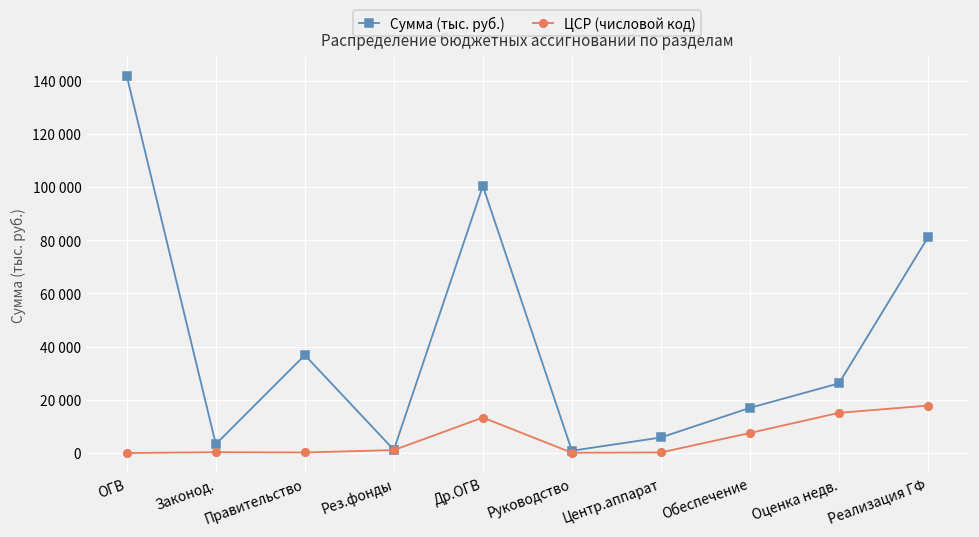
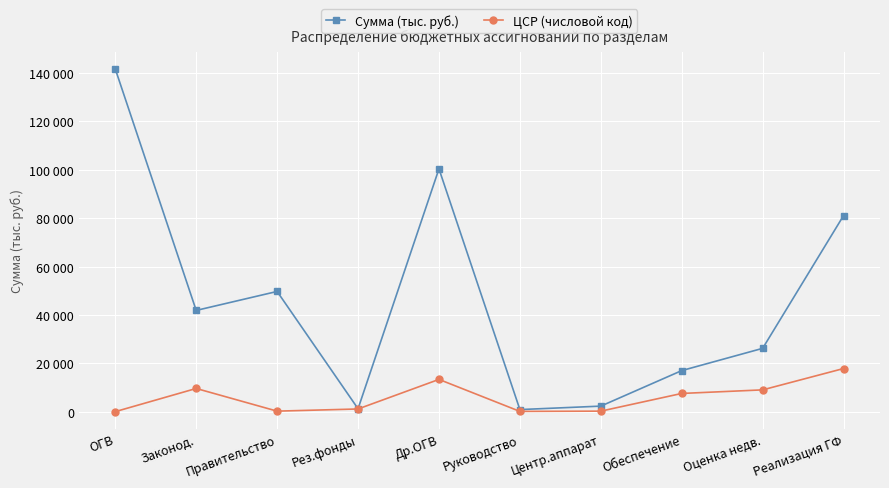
Сумма (тыс. руб.), Законод.: 3000 -> 42000
ЦСР (числовой код), Законод.: 0 -> 10000
Сумма (тыс. руб.), Правительство: 37000 -> 50000
Сумма (тыс. руб.), Центр.аппарат: 6000 -> 2000
ЦСР (числовой код), Оценка недв.: 15000 -> 9000
